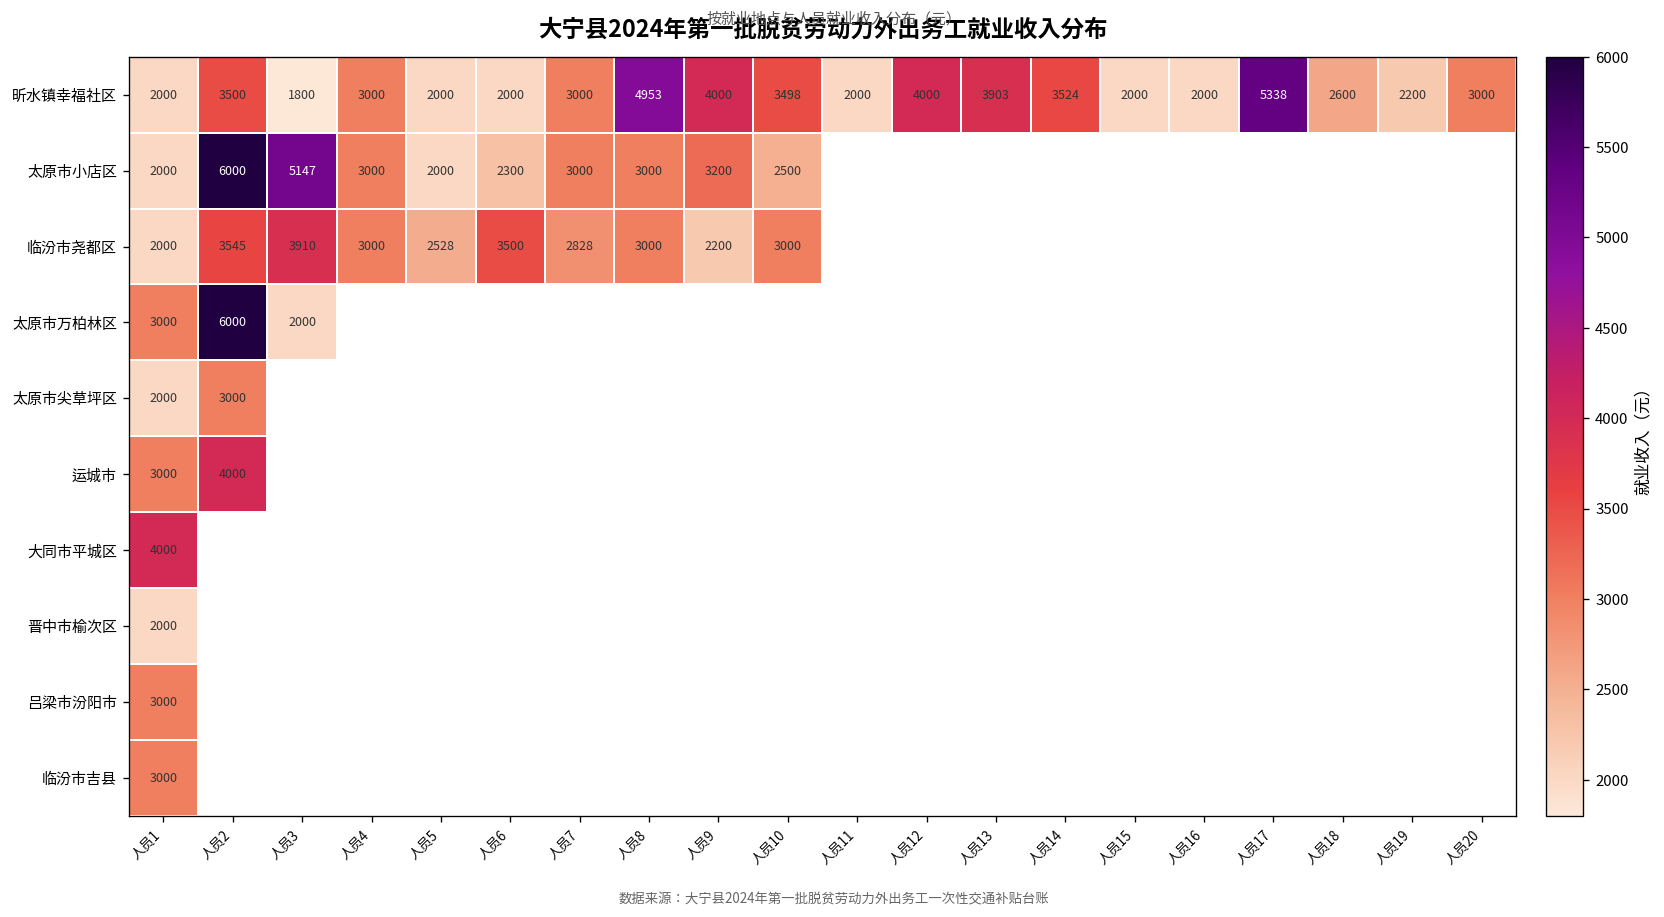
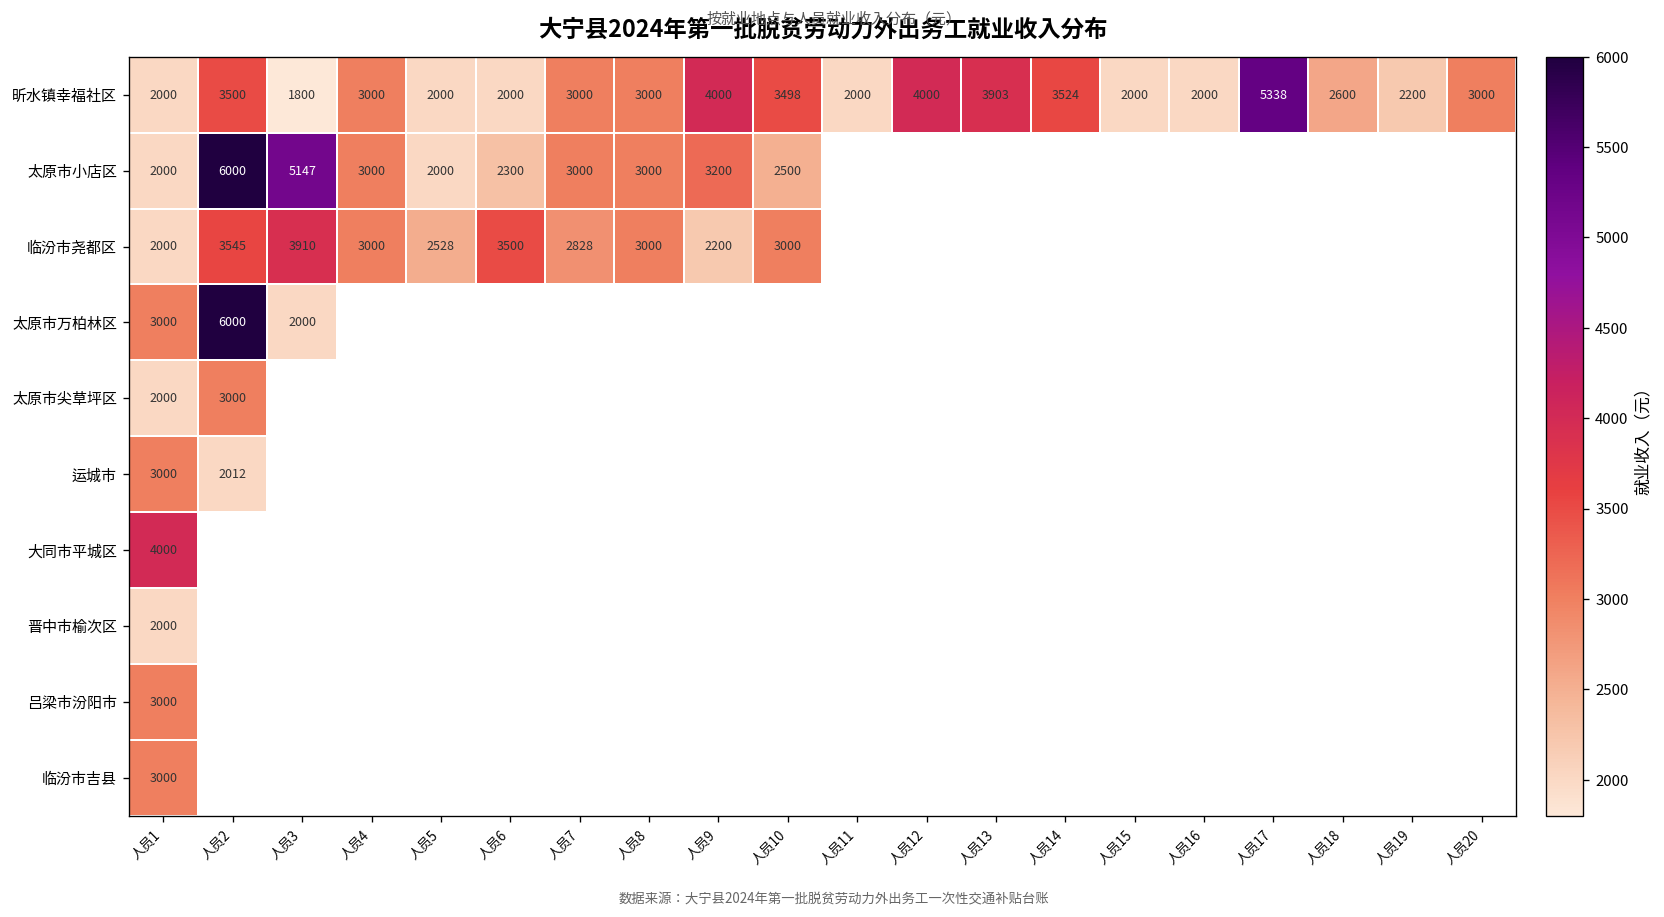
昕水镇幸福社区, 人员8: 4953 -> 3000
运城市, 人员2: 4000 -> 2012
